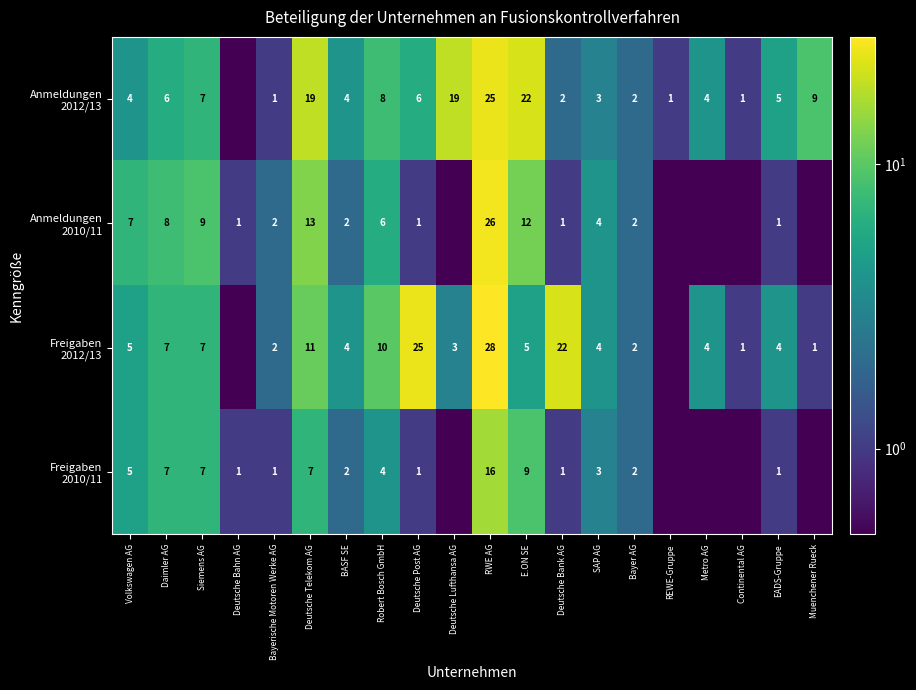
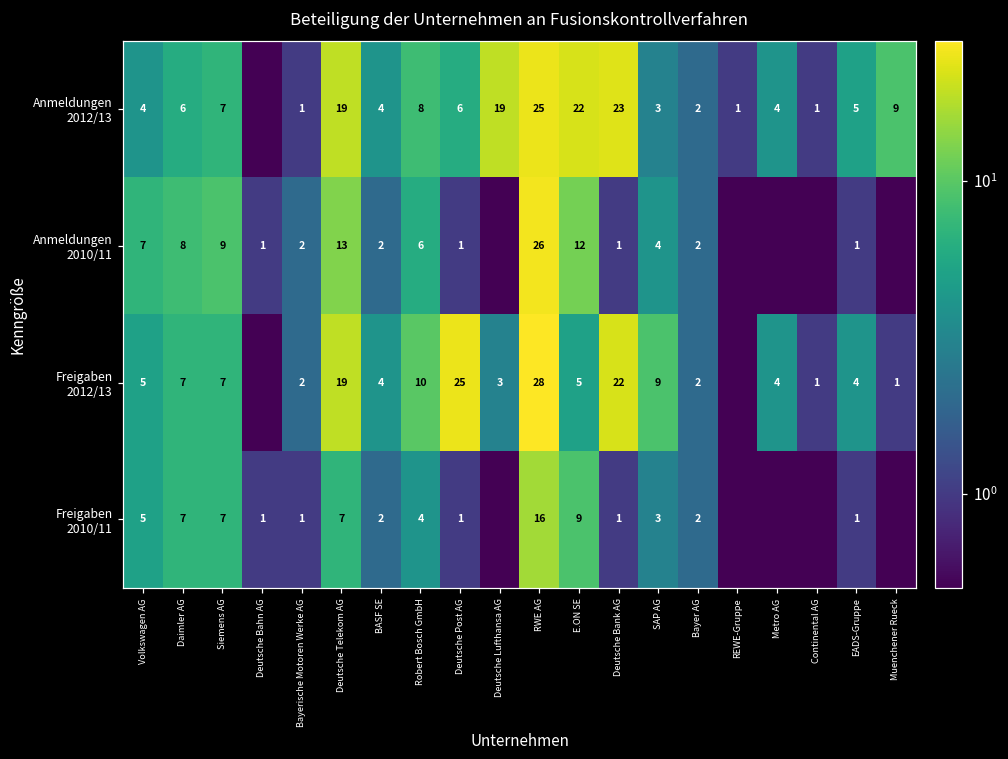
Anmeldungen 2012/13, Deutsche Bank AG: 2 -> 23
Freigaben 2012/13, Deutsche Telekom AG: 11 -> 19
Freigaben 2012/13, SAP AG: 4 -> 9
